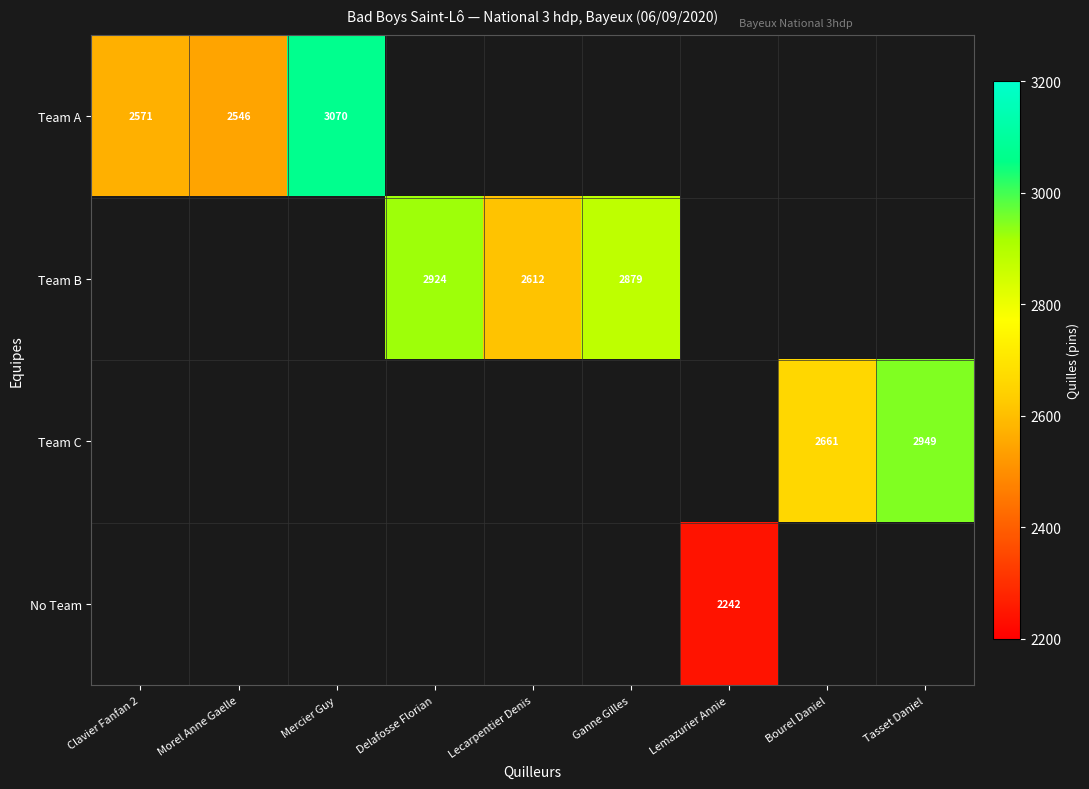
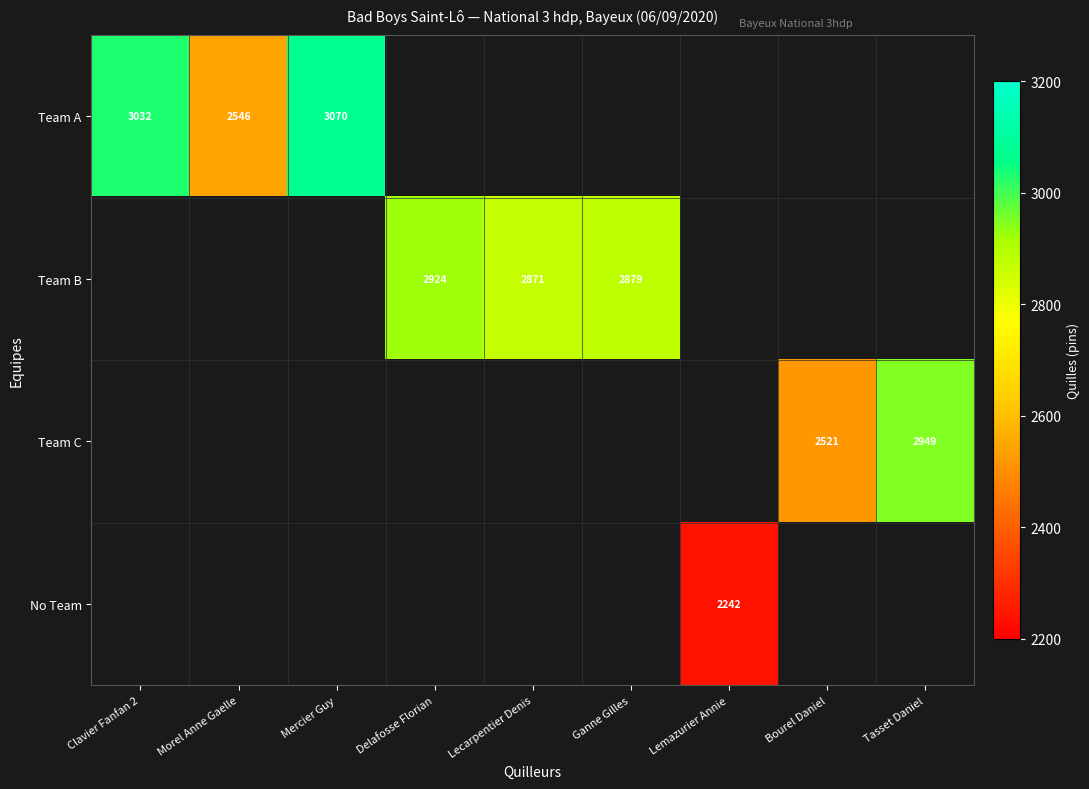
Team A, Clavier Fanfan 2: 2571 -> 3032
Team B, Lecarpentier Denis: 2612 -> 2871
Team C, Bourel Daniel: 2661 -> 2521
